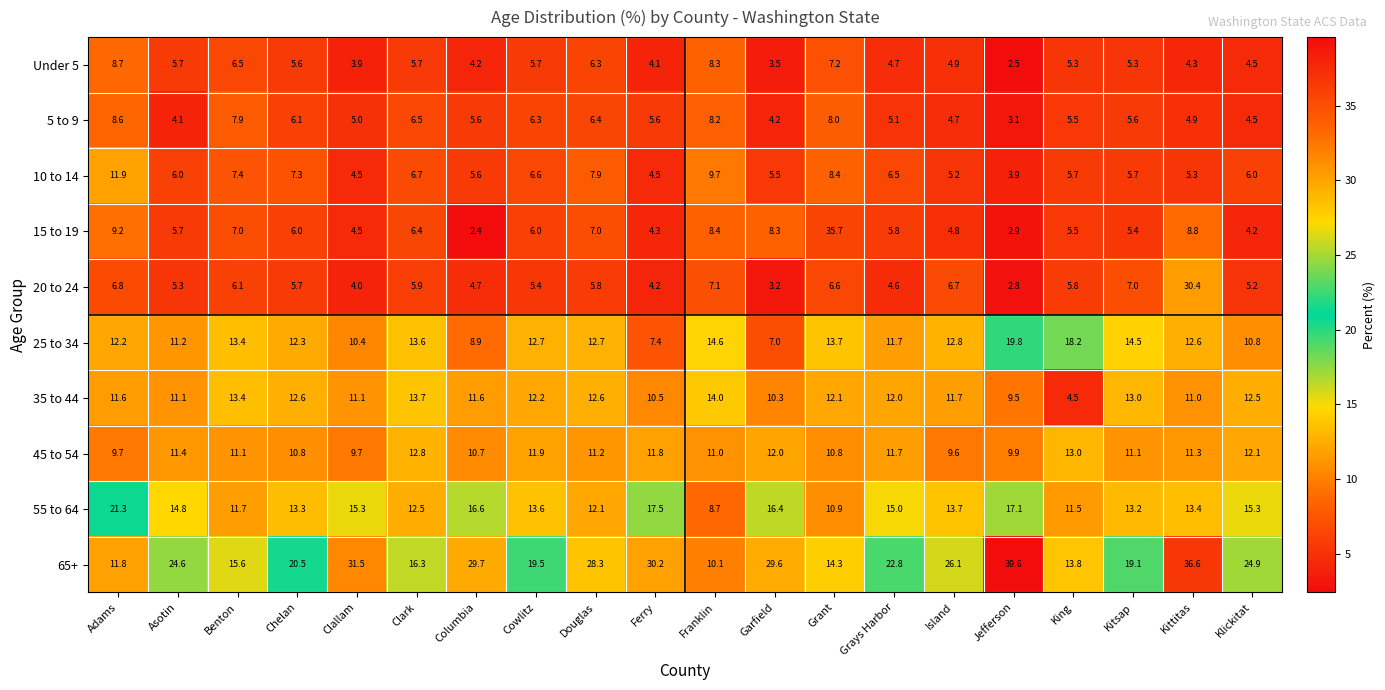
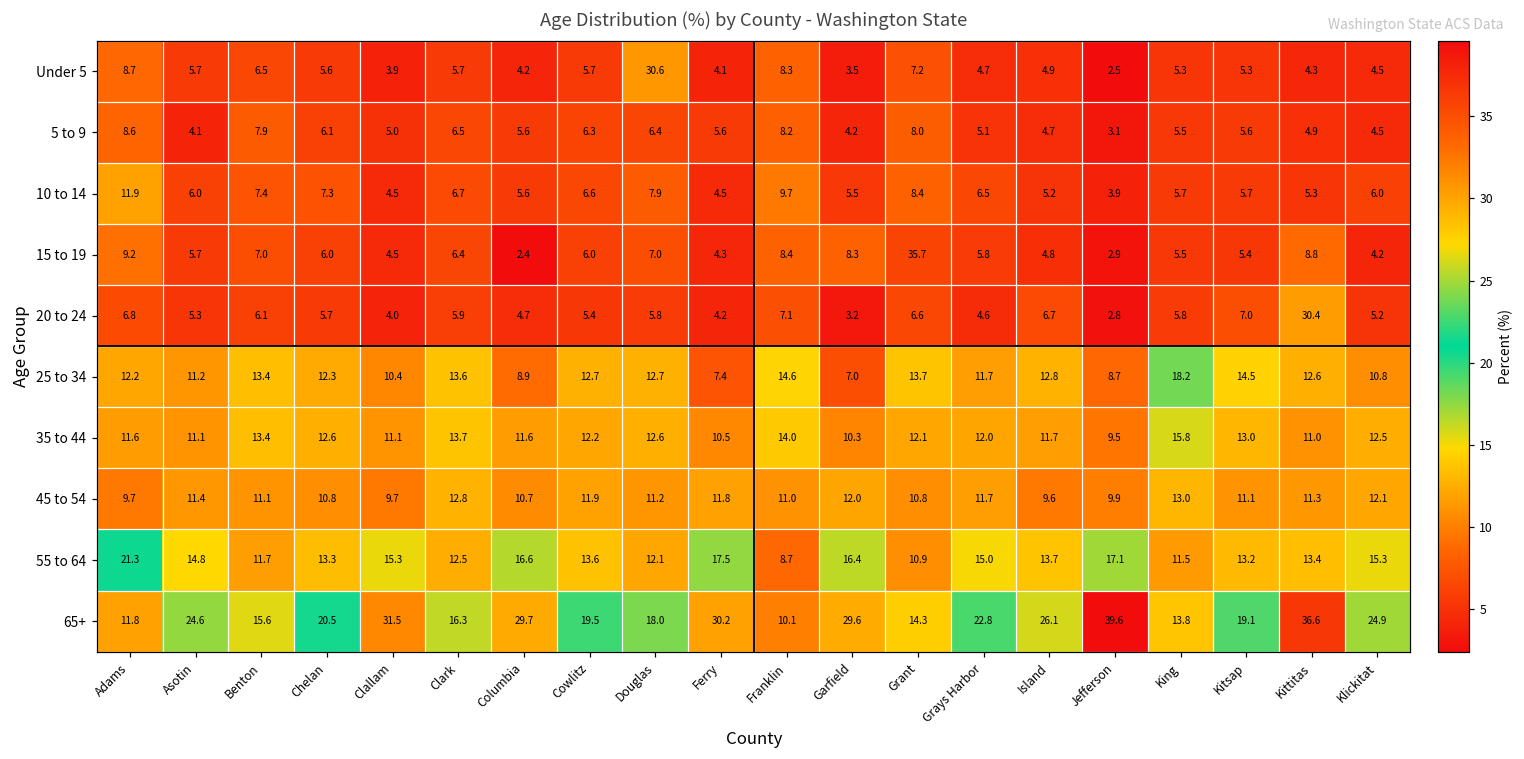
Under 5, Douglas: 6.3 -> 30.6
25 to 34, Jefferson: 19.8 -> 8.7
35 to 44, King: 4.5 -> 15.8
65+, Douglas: 28.3 -> 18.0
